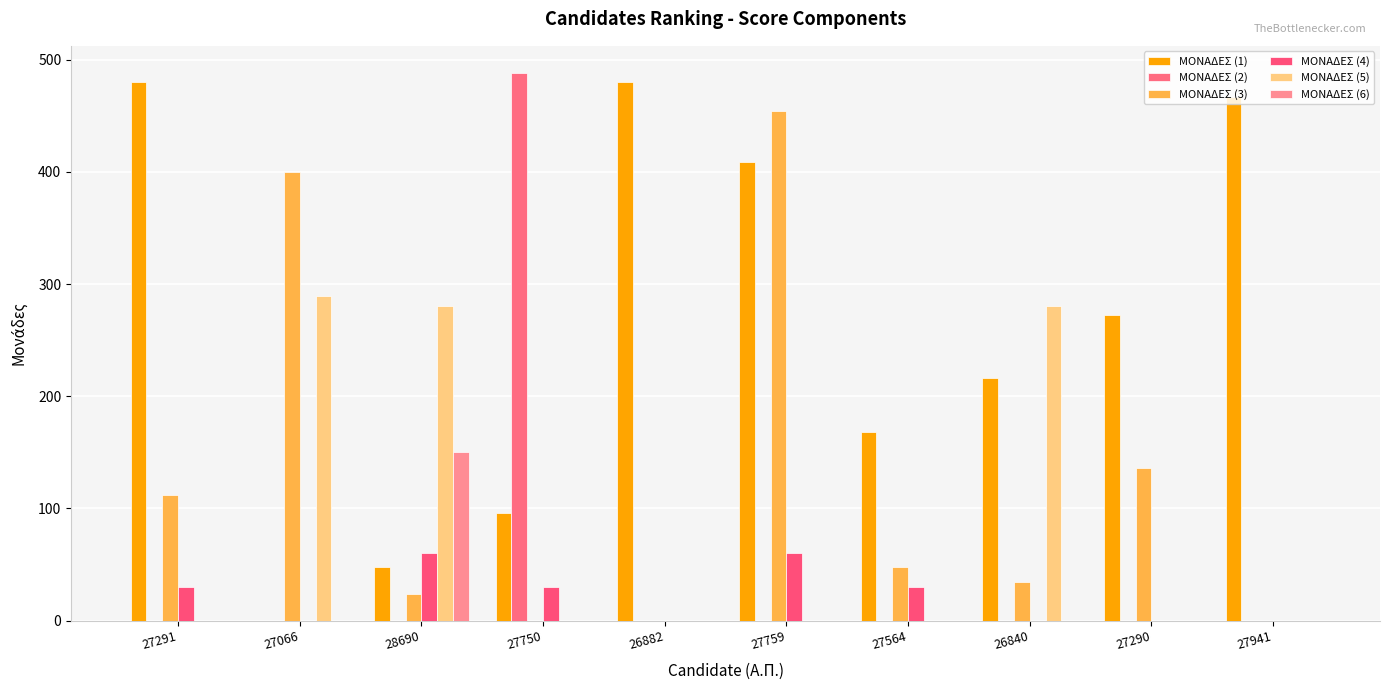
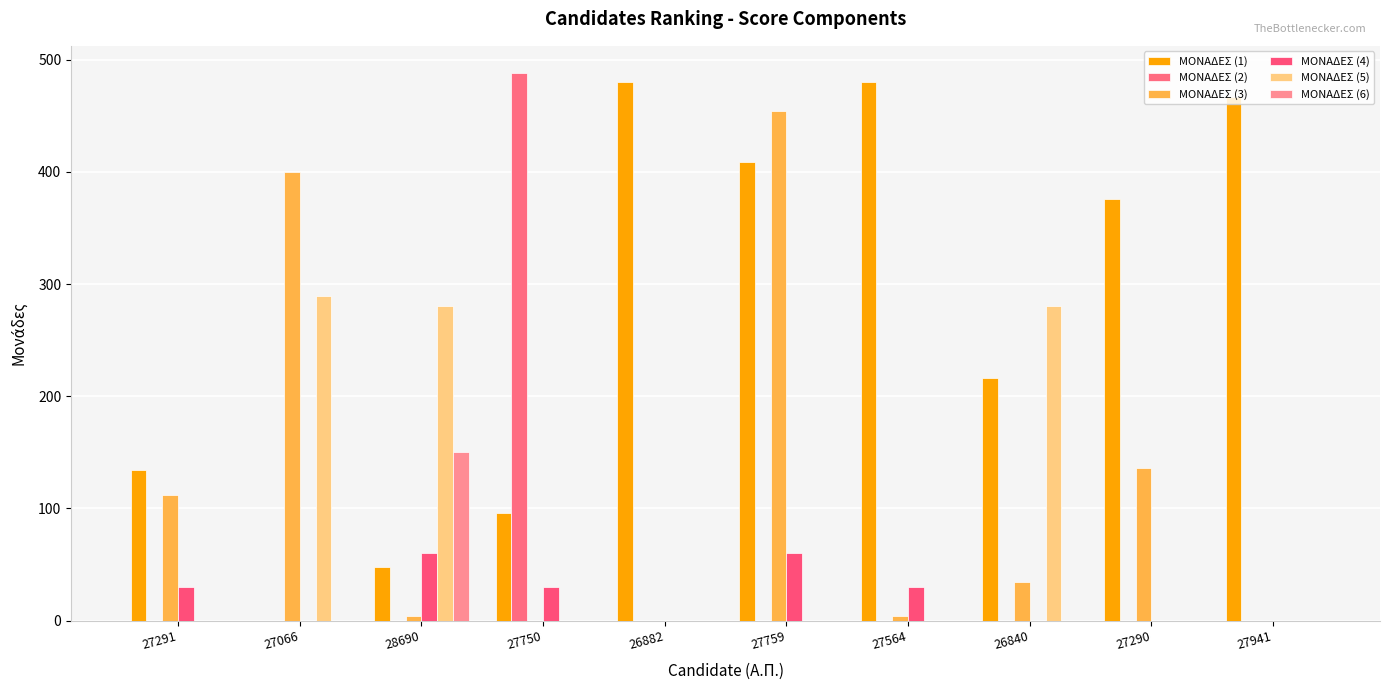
ΜΟΝΑΔΕΣ (1), 27291: 480 -> 134
ΜΟΝΑΔΕΣ (3), 28690: 24 -> 4
ΜΟΝΑΔΕΣ (1), 27564: 168 -> 480
ΜΟΝΑΔΕΣ (3), 27564: 48 -> 4
ΜΟΝΑΔΕΣ (1), 27290: 272 -> 376
